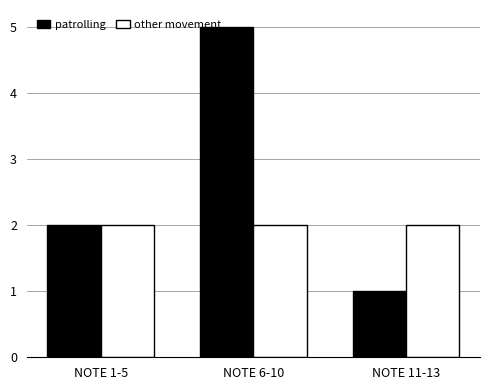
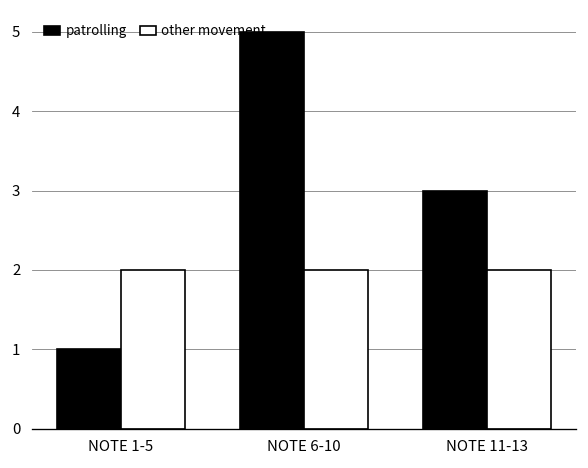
patrolling, NOTE 1-5: 2 -> 1
patrolling, NOTE 11-13: 1 -> 3
